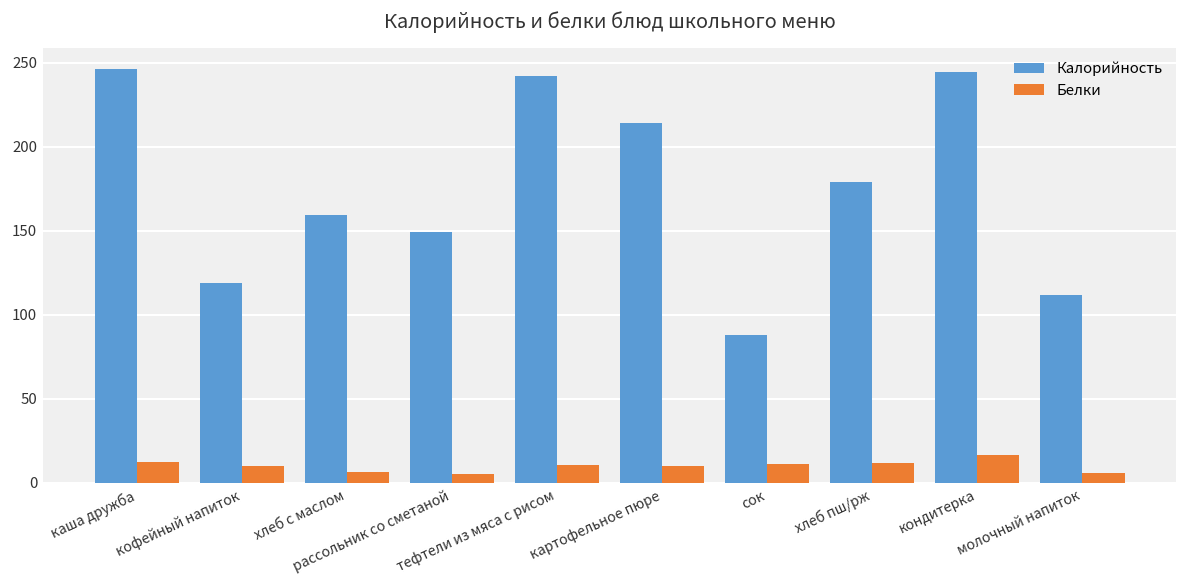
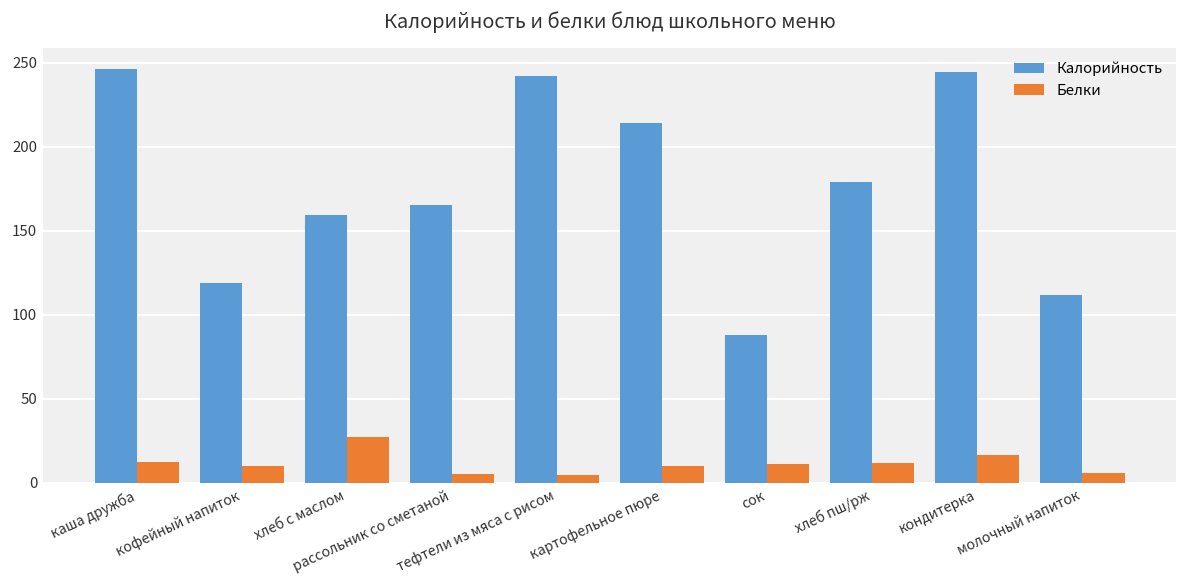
Белки, хлеб с маслом: 7 -> 27
Калорийность, рассольник со сметаной: 150 -> 165
Белки, тефтели из мяса с рисом: 11 -> 5
